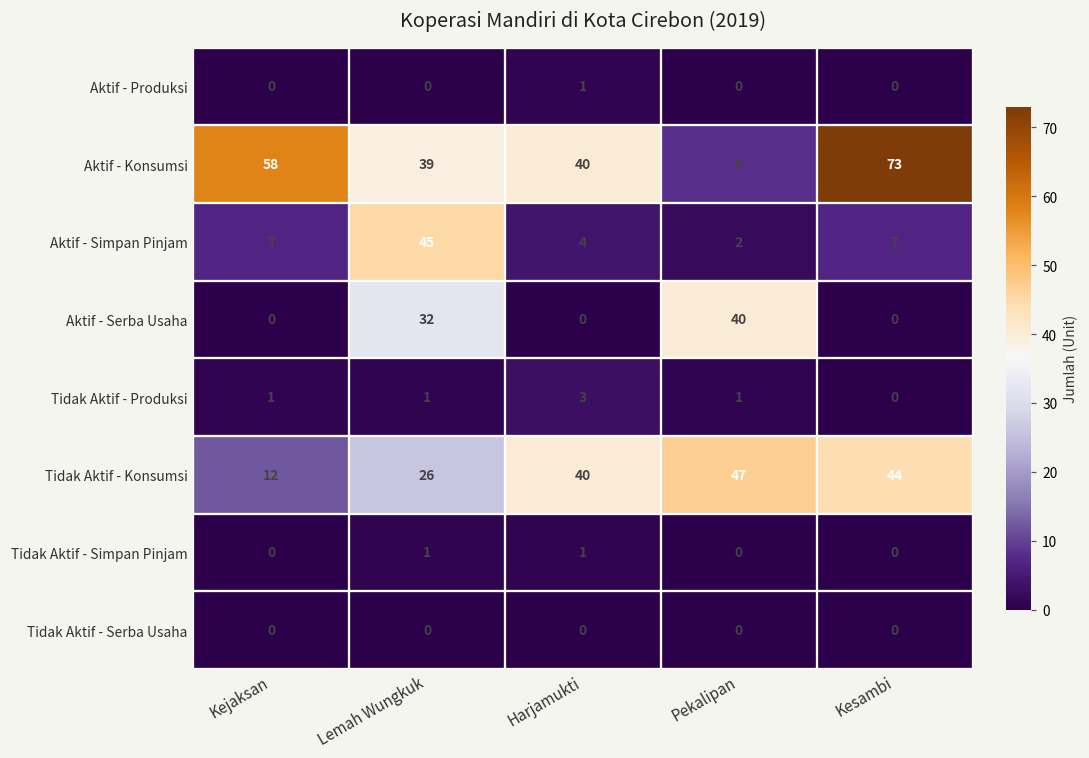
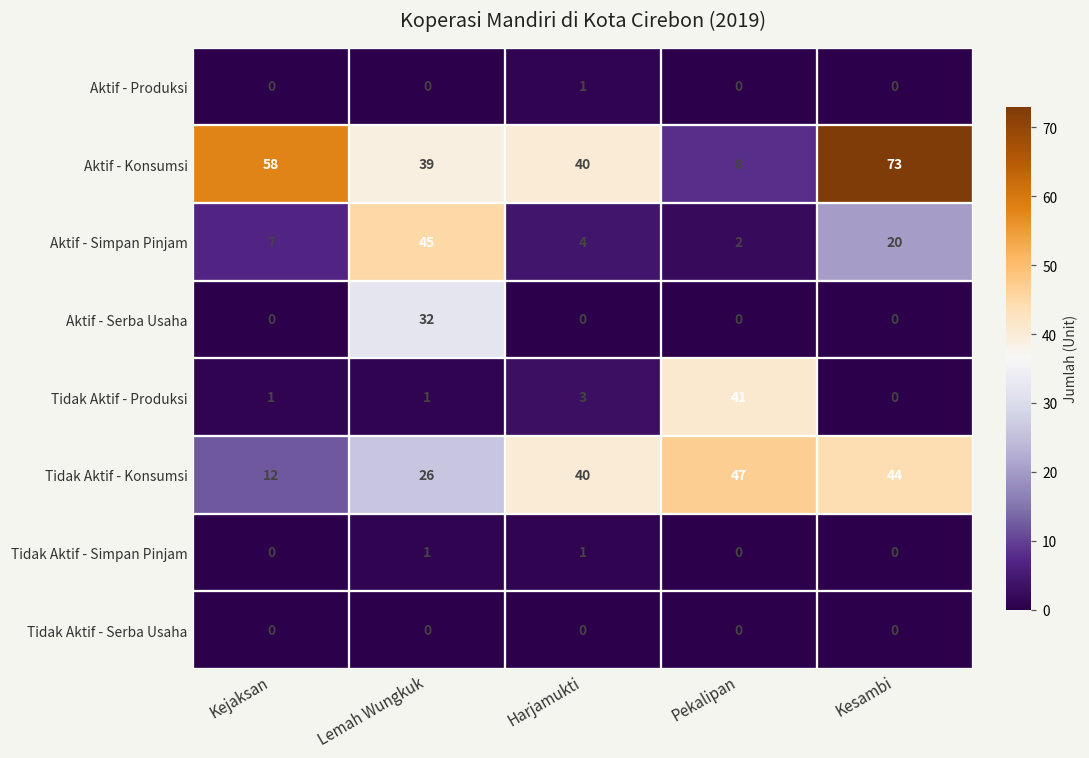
Aktif - Simpan Pinjam, Kesambi: 7 -> 20
Aktif - Serba Usaha, Pekalipan: 40 -> 0
Tidak Aktif - Produksi, Pekalipan: 1 -> 41
